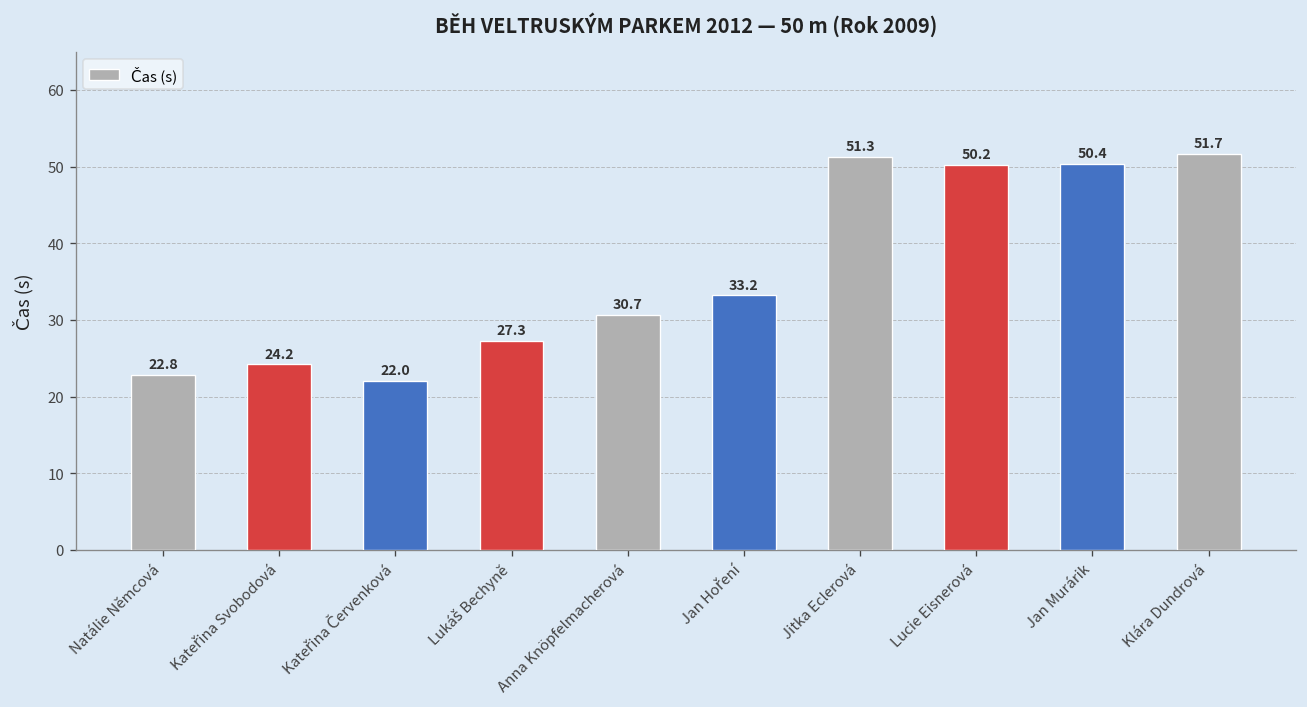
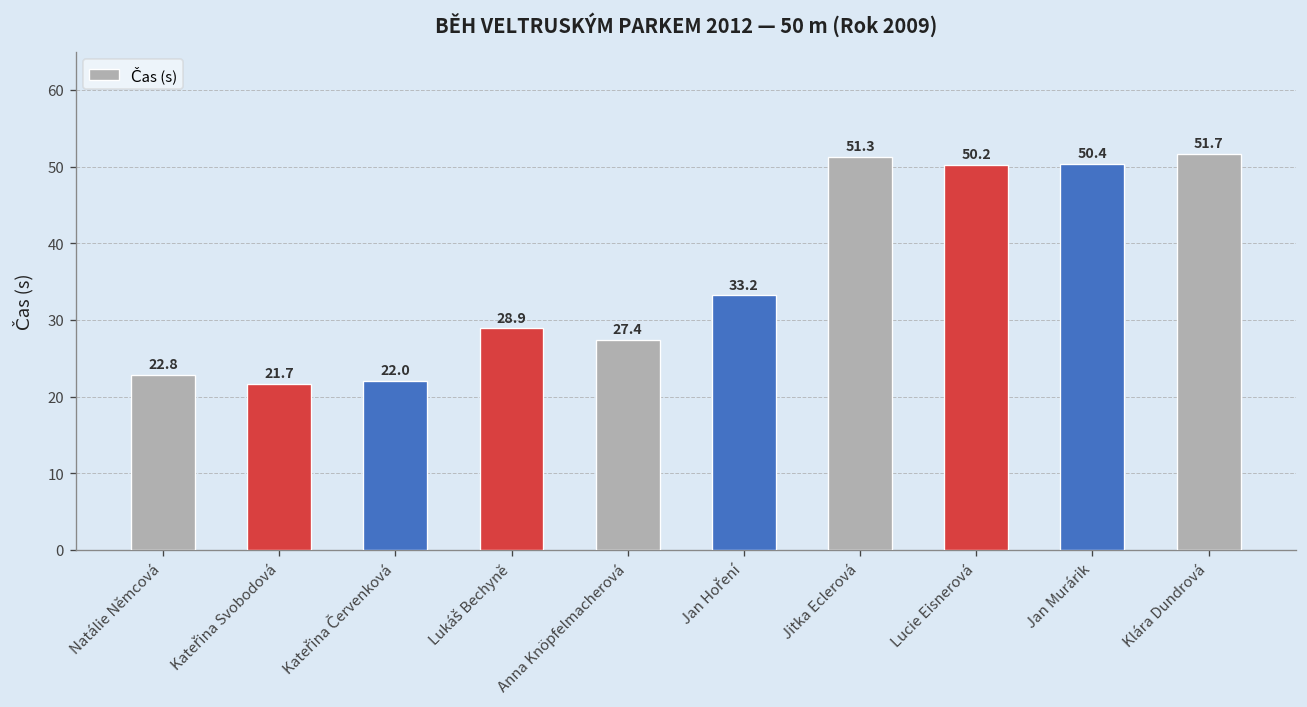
Kateřina Svobodová: 24.2 -> 21.7
Lukáš Bechyně: 27.3 -> 28.9
Anna Knöpfelmacherová: 30.7 -> 27.4
